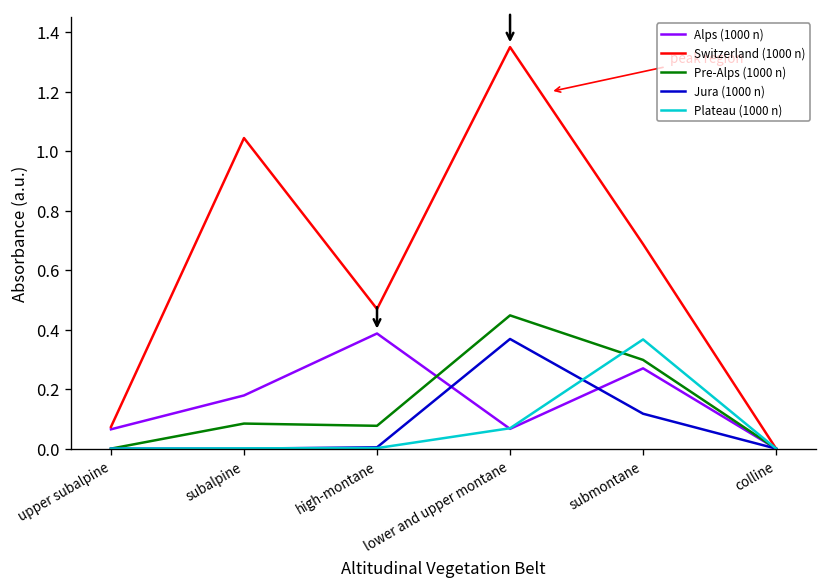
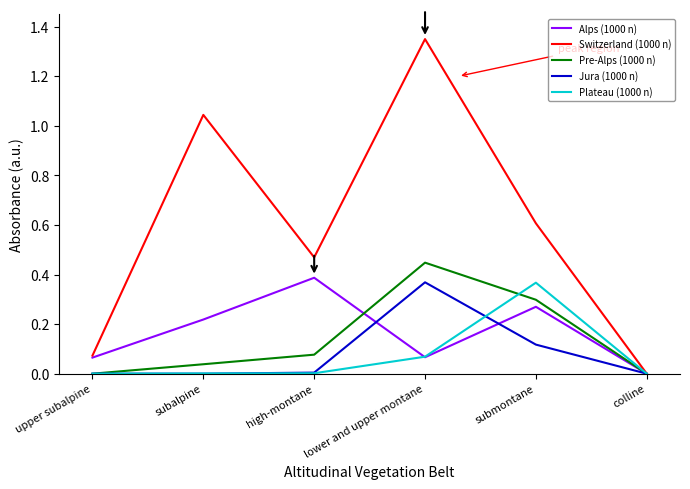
Alps (1000 n), subalpine: 0.18 -> 0.22
Pre-Alps (1000 n), subalpine: 0.08 -> 0.04
Switzerland (1000 n), submontane: 0.69 -> 0.61
